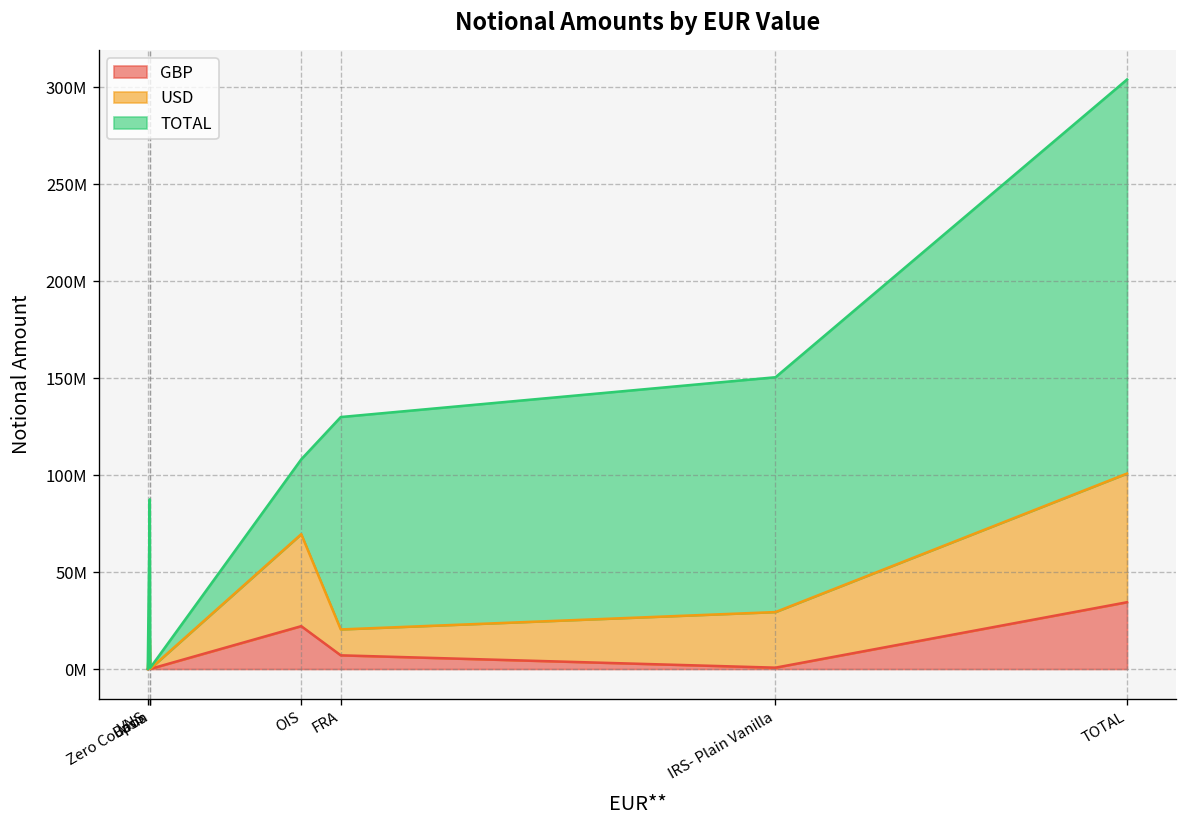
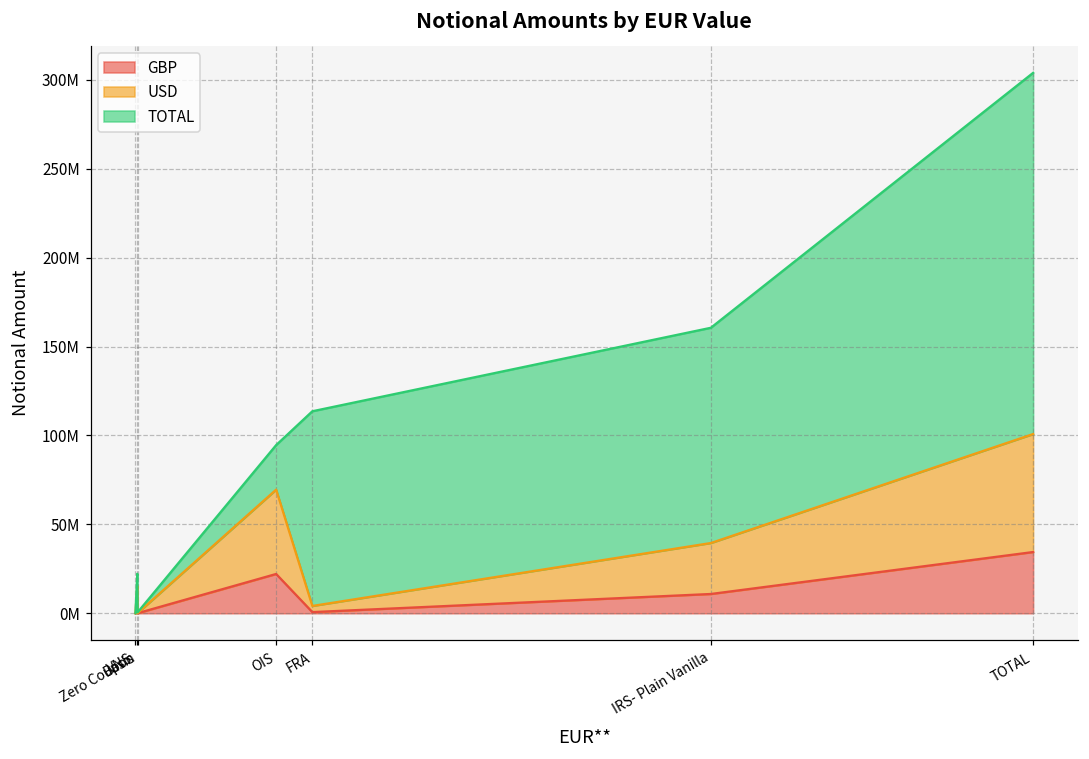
TOTAL, Basis: 72000000 -> 7000000
TOTAL, OIS: 39000000 -> 25000000
GBP, FRA: 7000000 -> 1000000
USD, FRA: 13000000 -> 3000000
GBP, IRS- Plain Vanilla: 1000000 -> 11000000
